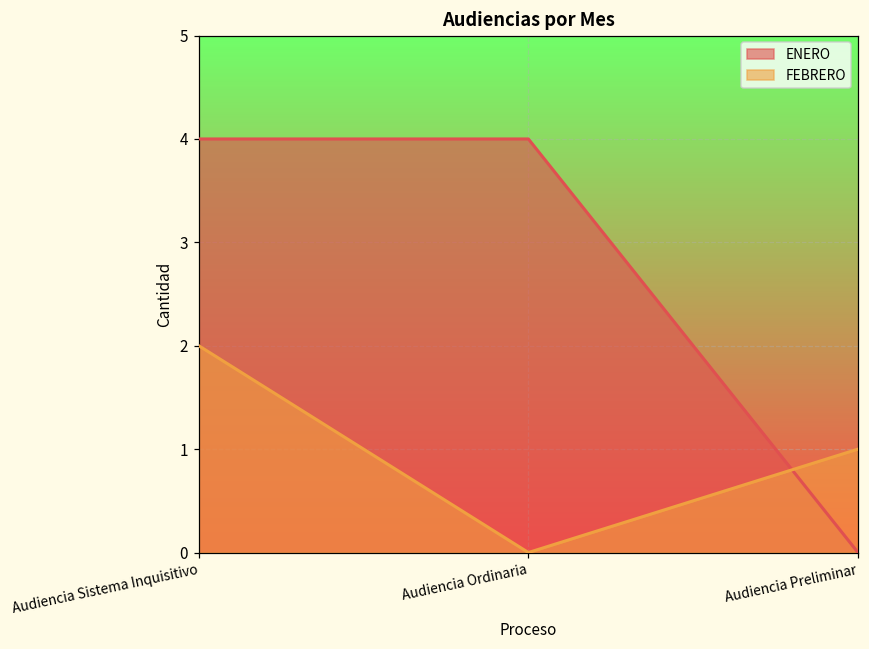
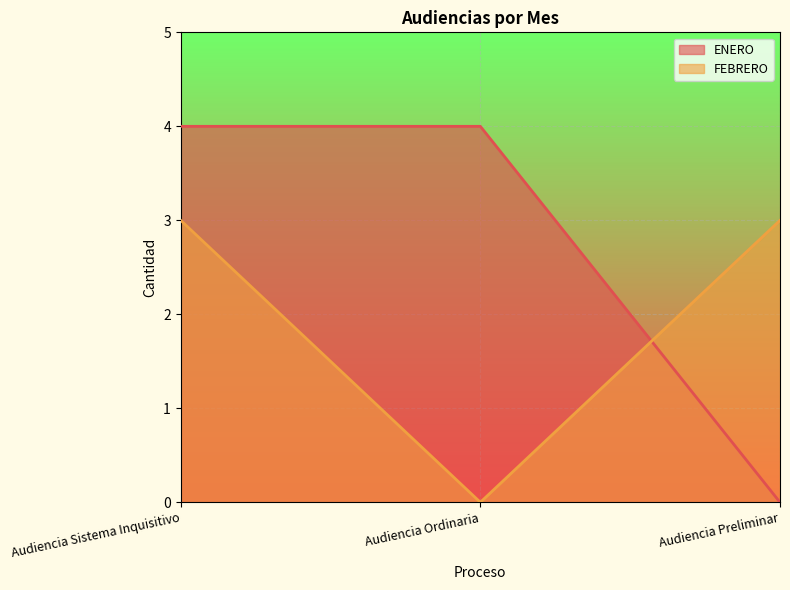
FEBRERO, Audiencia Sistema Inquisitivo: 2 -> 3
FEBRERO, Audiencia Preliminar: 1 -> 3
